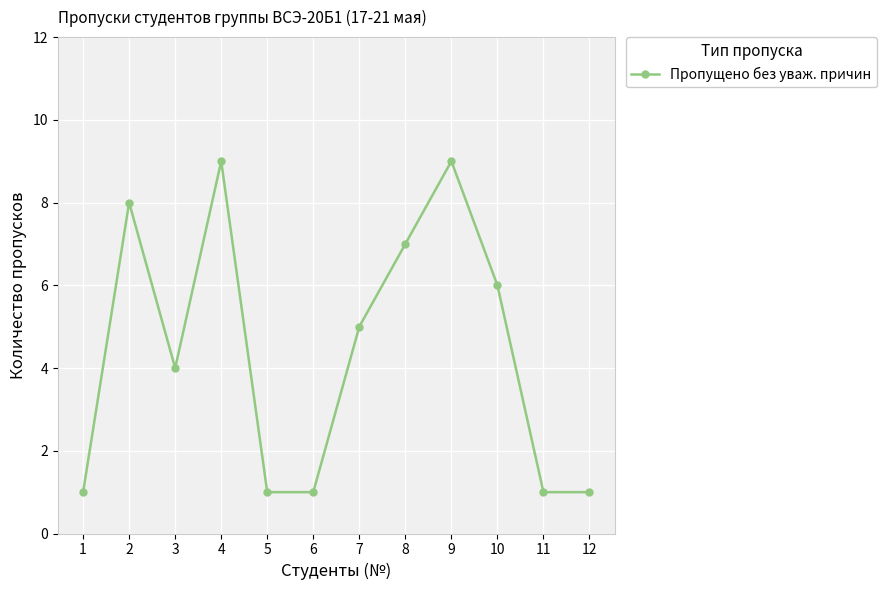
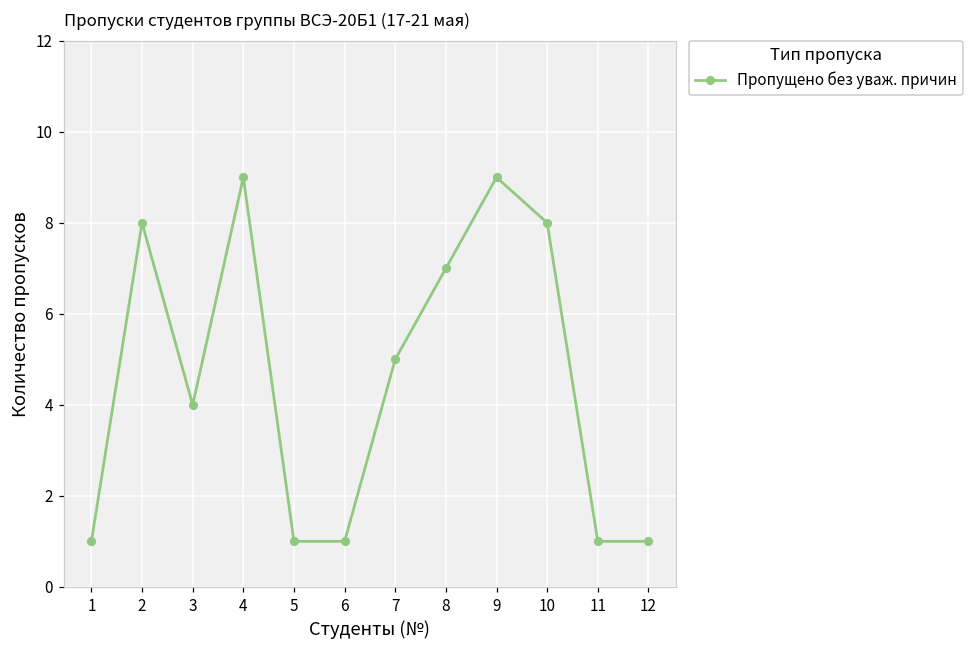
10: 6 -> 8
